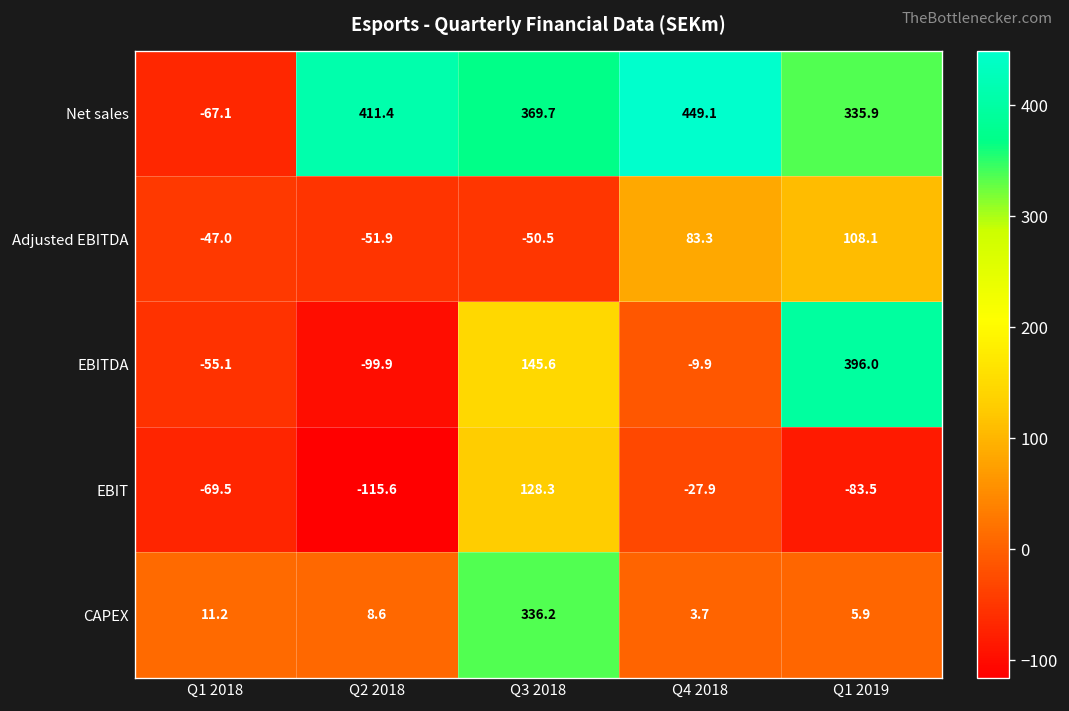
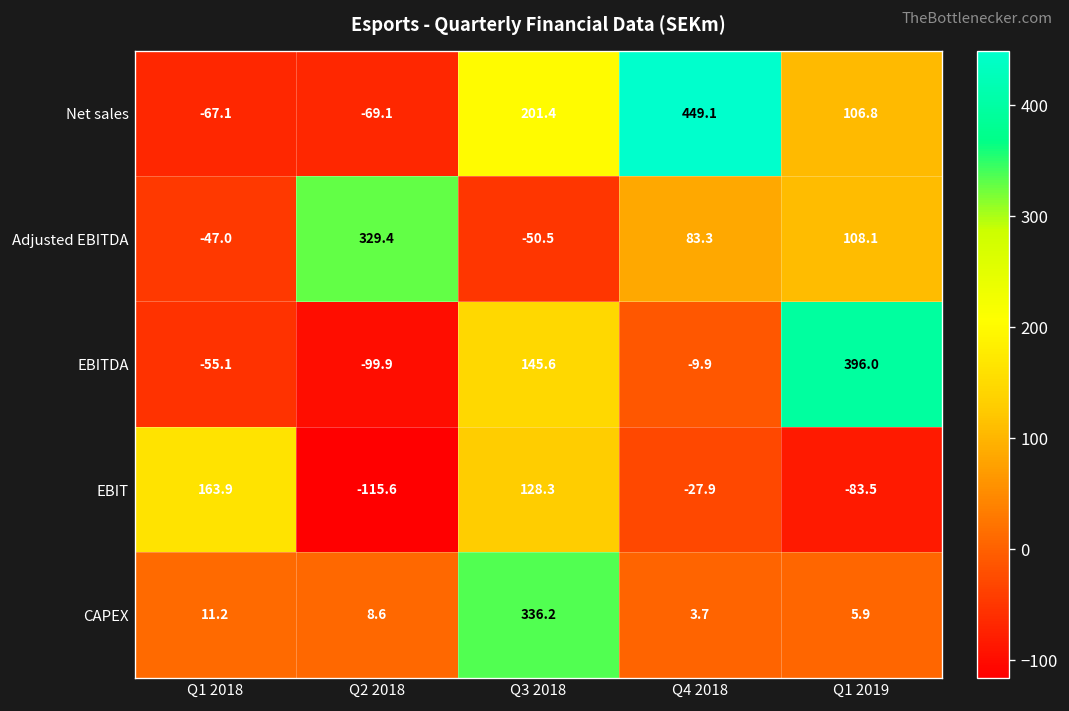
Net sales, Q2 2018: 411.4 -> -69.1
Net sales, Q3 2018: 369.7 -> 201.4
Net sales, Q1 2019: 335.9 -> 106.8
Adjusted EBITDA, Q2 2018: -51.9 -> 329.4
EBIT, Q1 2018: -69.5 -> 163.9
